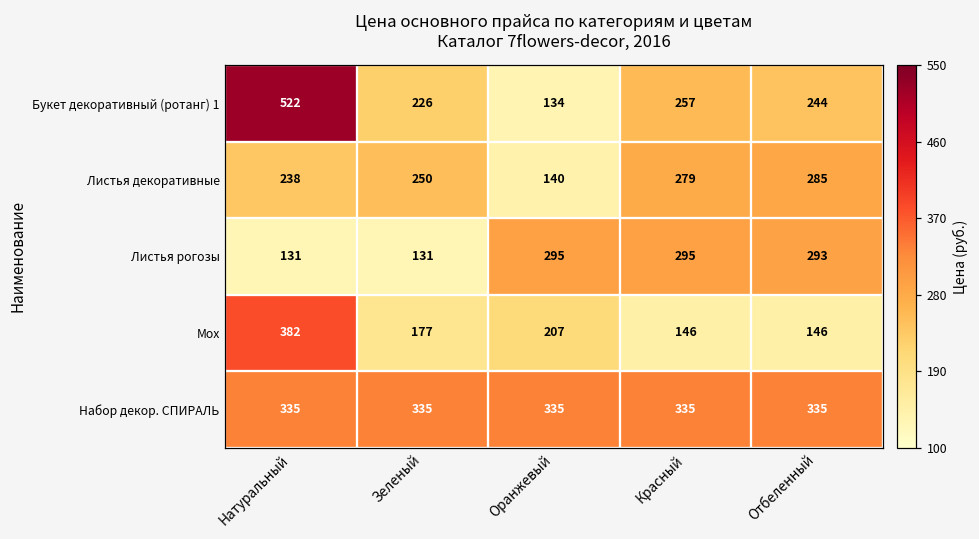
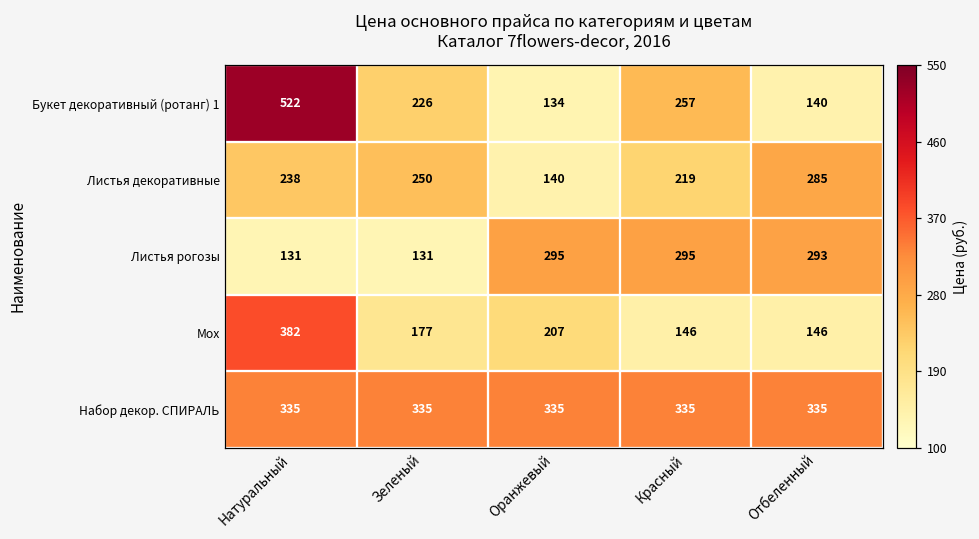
Букет декоративный (ротанг) 1, Отбеленный: 244 -> 140
Листья декоративные, Красный: 279 -> 219
